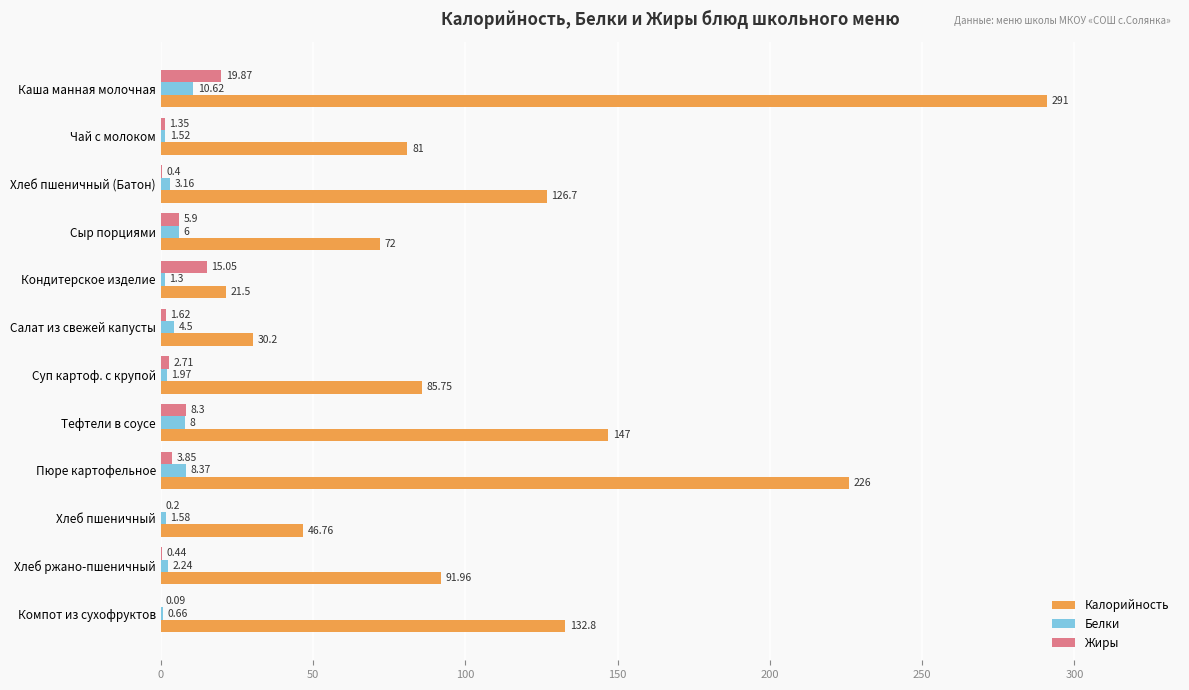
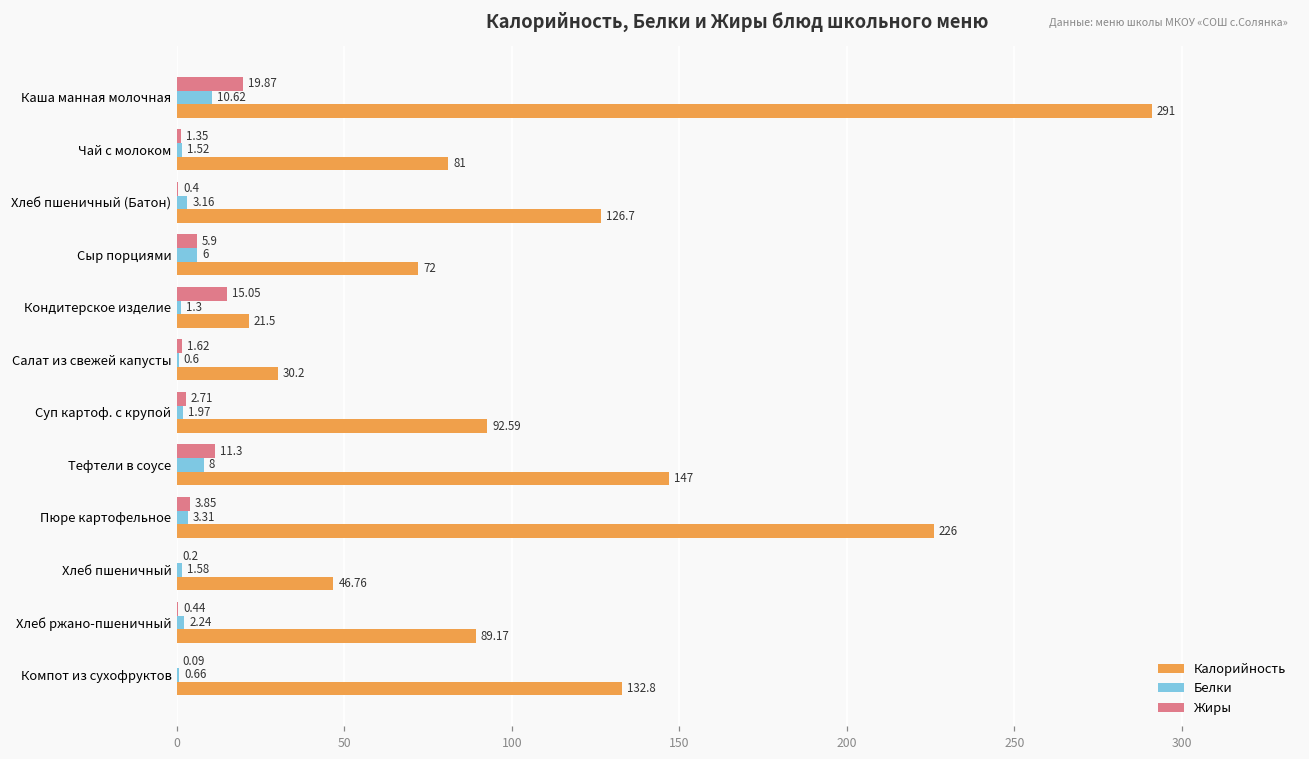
Белки, Салат из свежей капусты: 4.5 -> 0.6
Калорийность, Суп картоф. с крупой: 85.75 -> 92.59
Жиры, Тефтели в соусе: 8.3 -> 11.3
Белки, Пюре картофельное: 8.37 -> 3.31
Калорийность, Хлеб ржано-пшеничный: 91.96 -> 89.17
